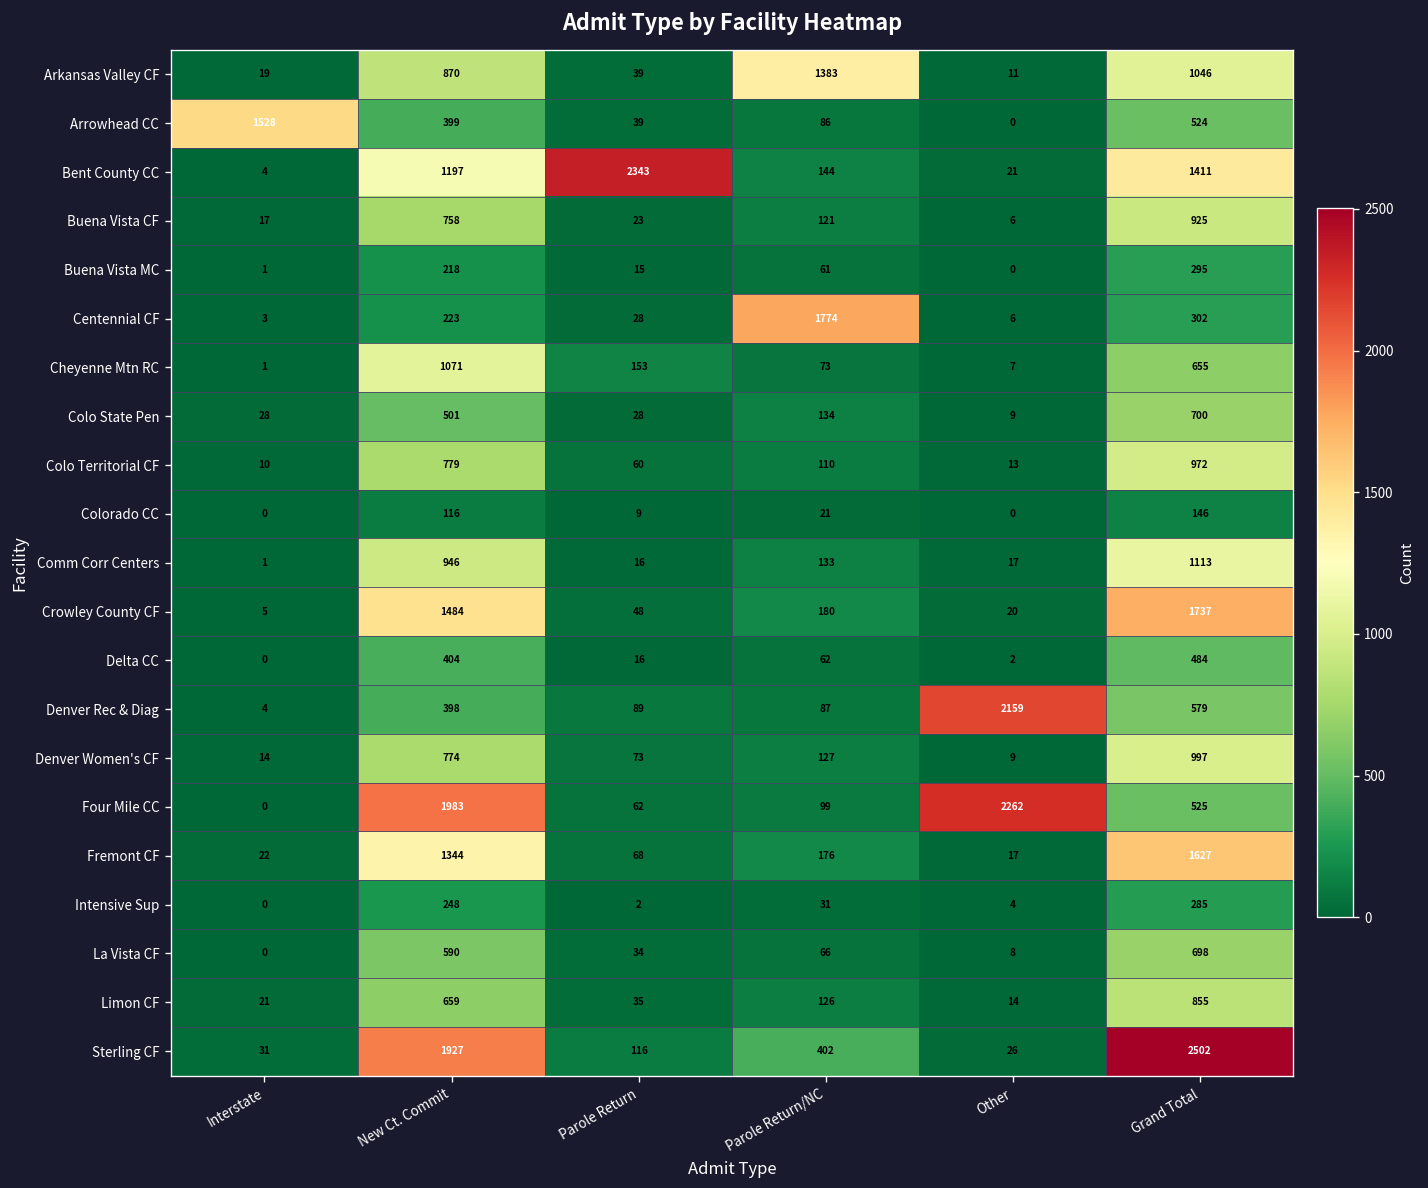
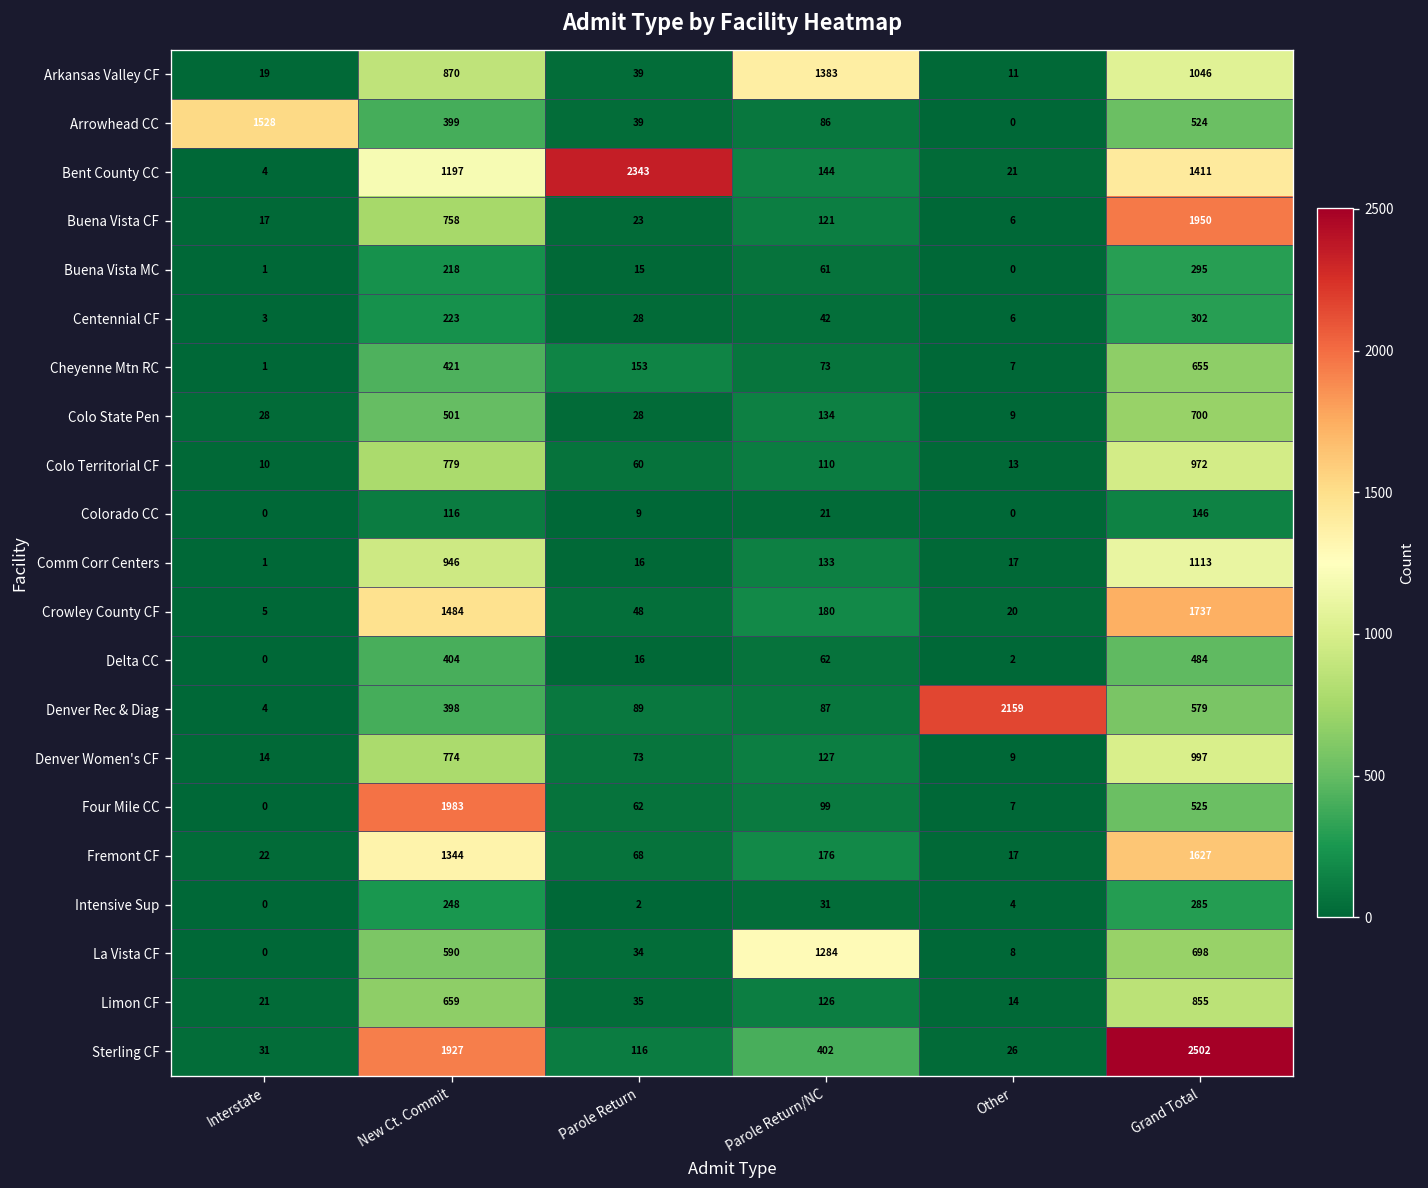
Buena Vista CF, Grand Total: 925 -> 1950
Centennial CF, Parole Return/NC: 1774 -> 42
Cheyenne Mtn RC, New Ct. Commit: 1071 -> 421
Four Mile CC, Other: 2262 -> 7
La Vista CF, Parole Return/NC: 66 -> 1284
